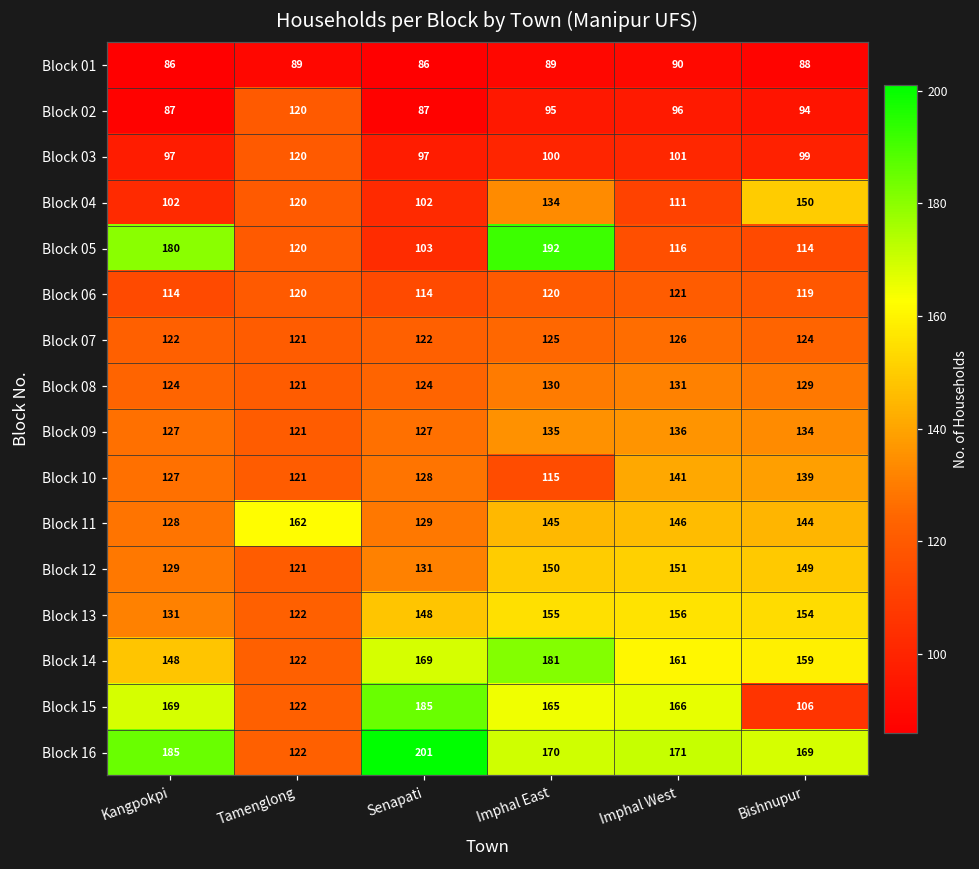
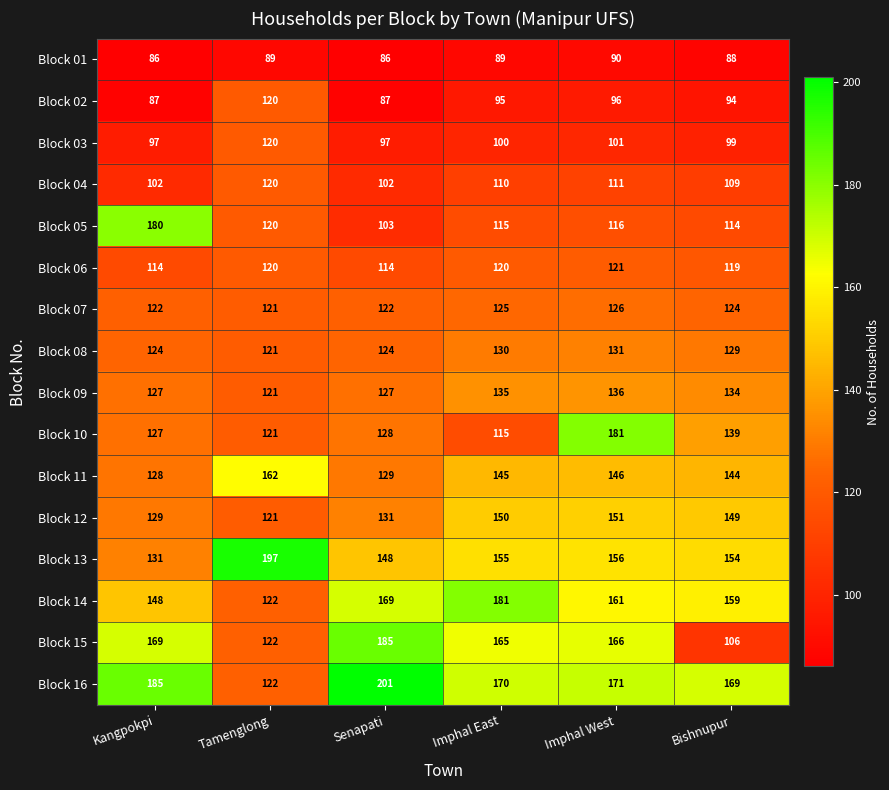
Block 04, Imphal East: 134 -> 110
Block 04, Bishnupur: 150 -> 109
Block 05, Imphal East: 192 -> 115
Block 10, Imphal West: 141 -> 181
Block 13, Tamenglong: 122 -> 197
